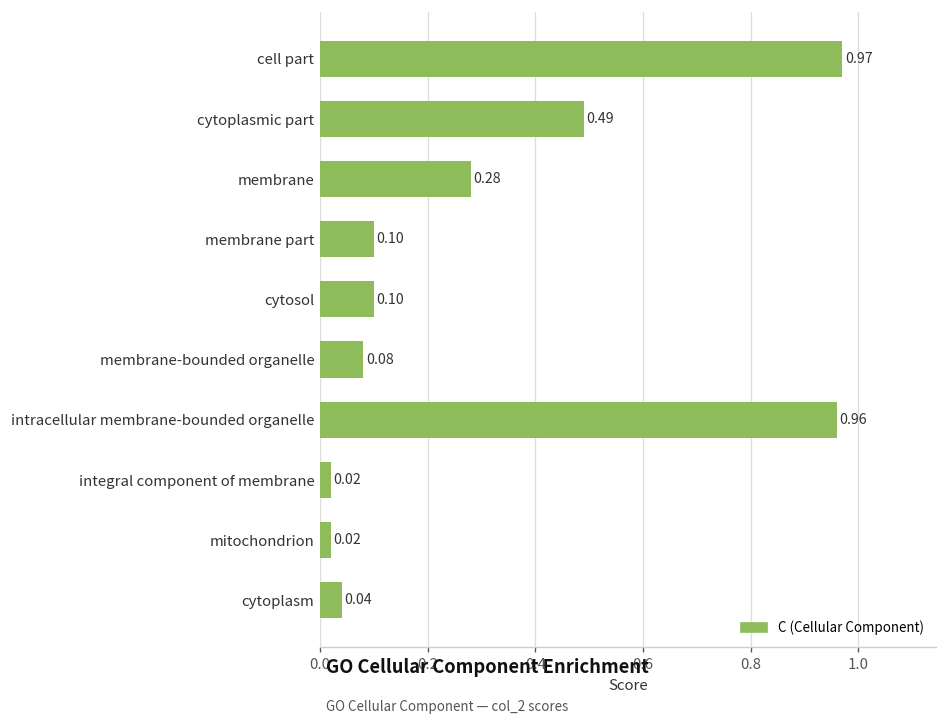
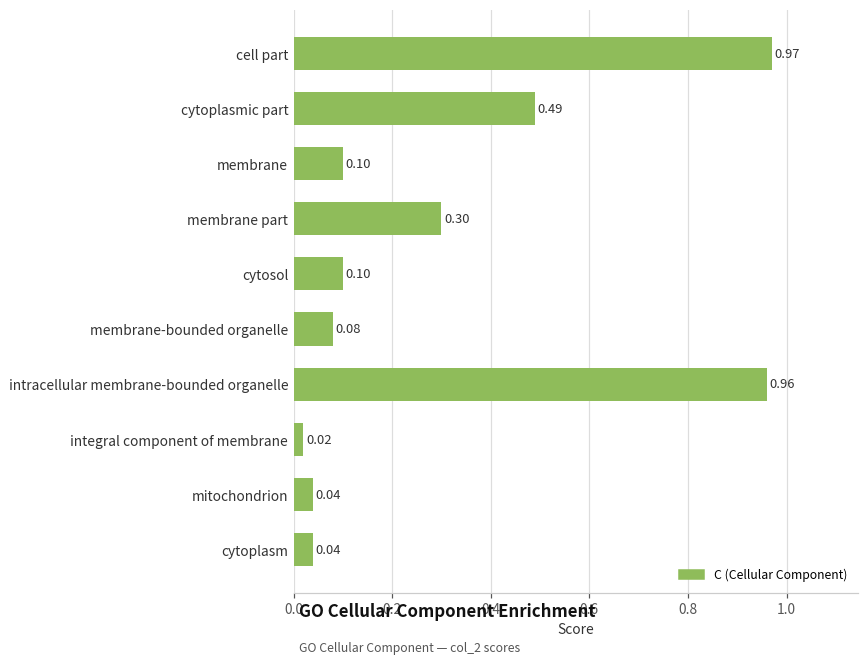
membrane: 0.28 -> 0.10
membrane part: 0.10 -> 0.30
mitochondrion: 0.02 -> 0.04
